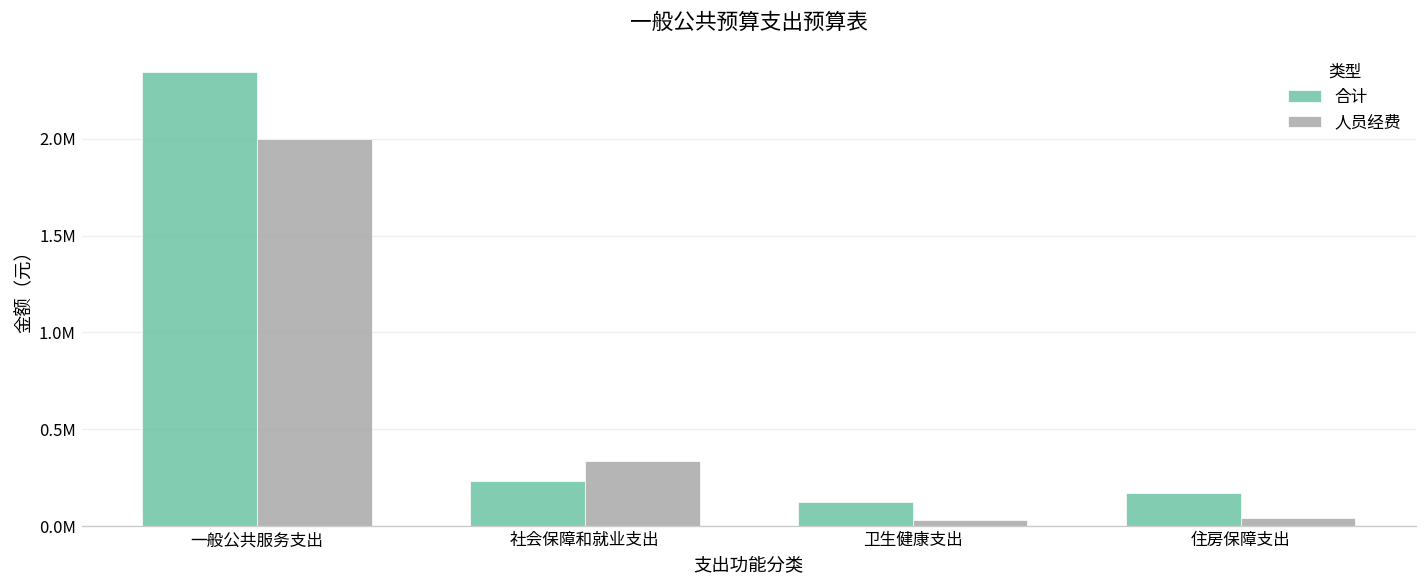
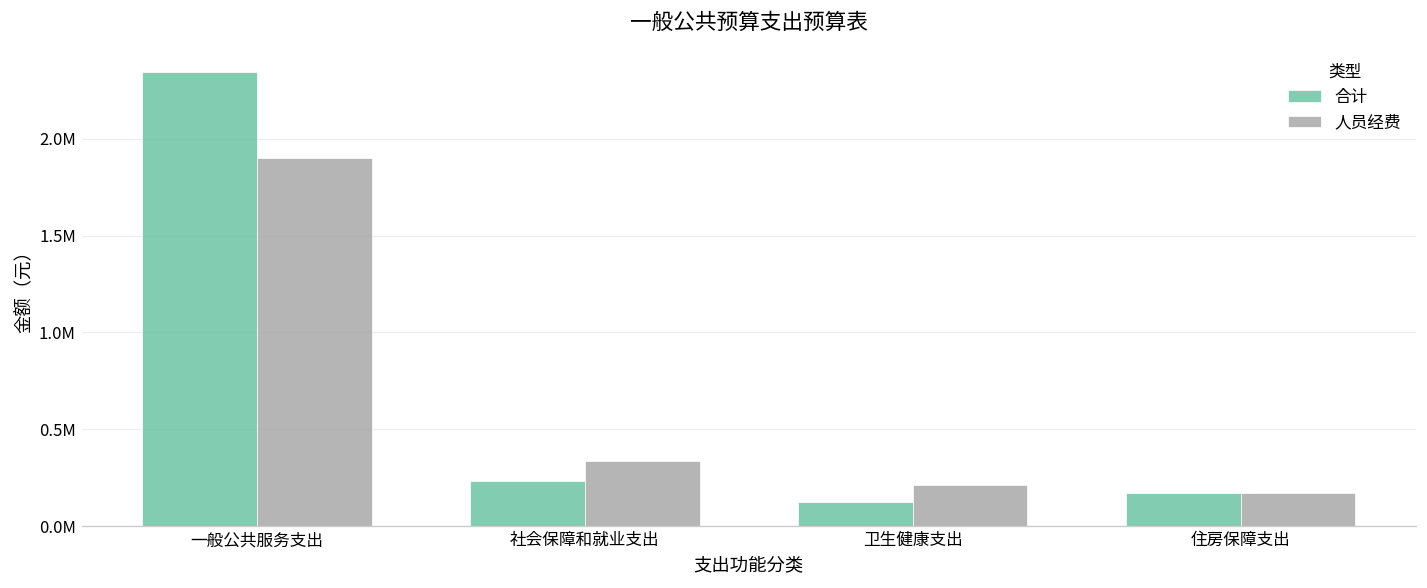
人员经费, 一般公共服务支出: 2000000 -> 1900000
人员经费, 卫生健康支出: 30000 -> 220000
人员经费, 住房保障支出: 40000 -> 170000
